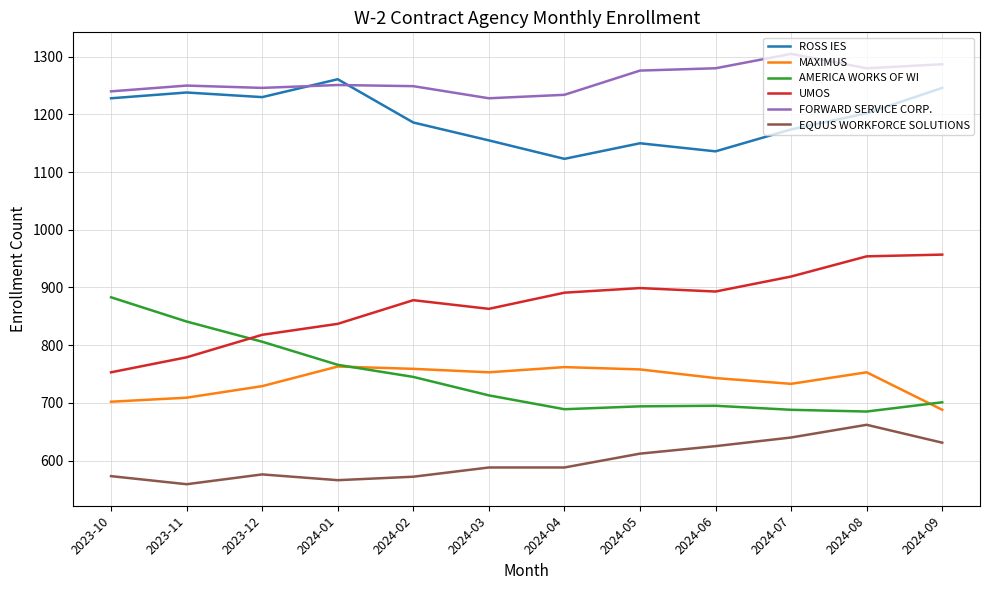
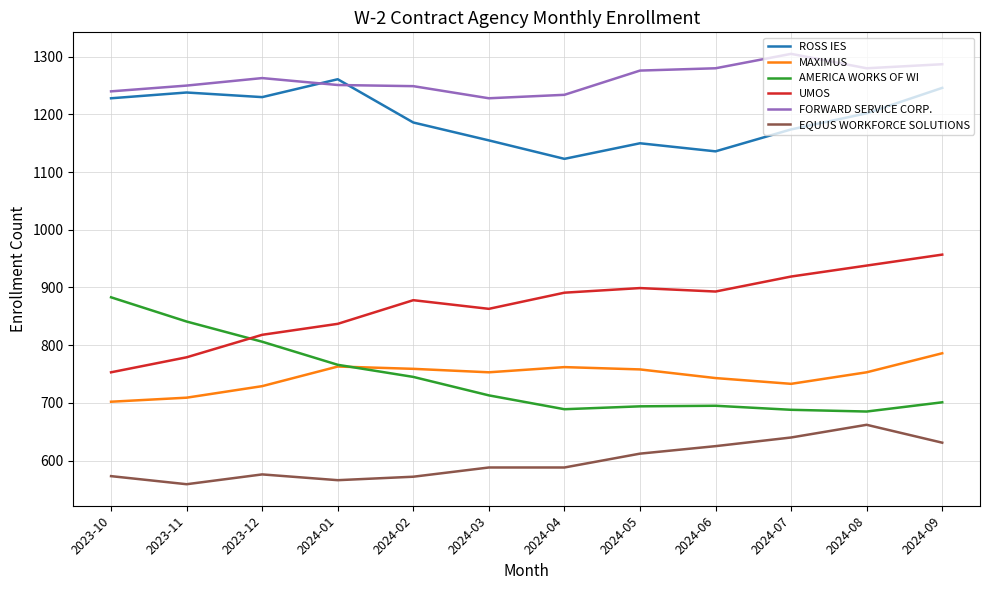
FORWARD SERVICE CORP., 2023-12: 1250 -> 1260
UMOS, 2024-08: 950 -> 940
MAXIMUS, 2024-09: 690 -> 790
